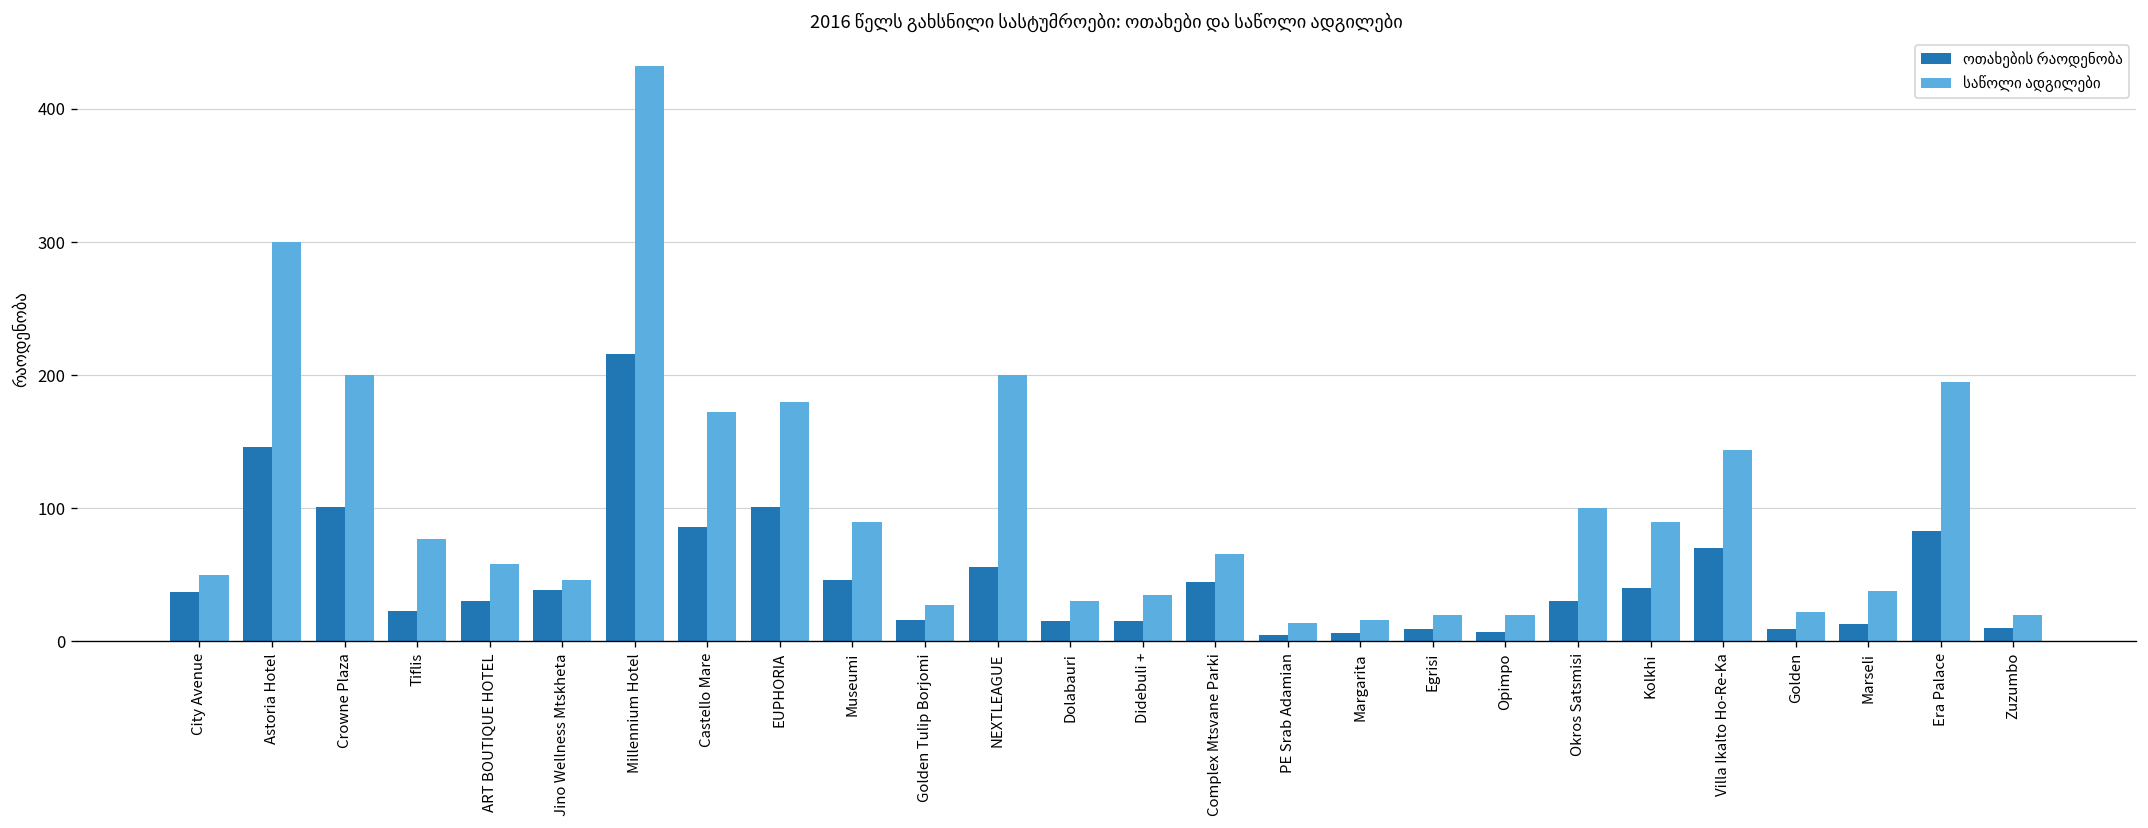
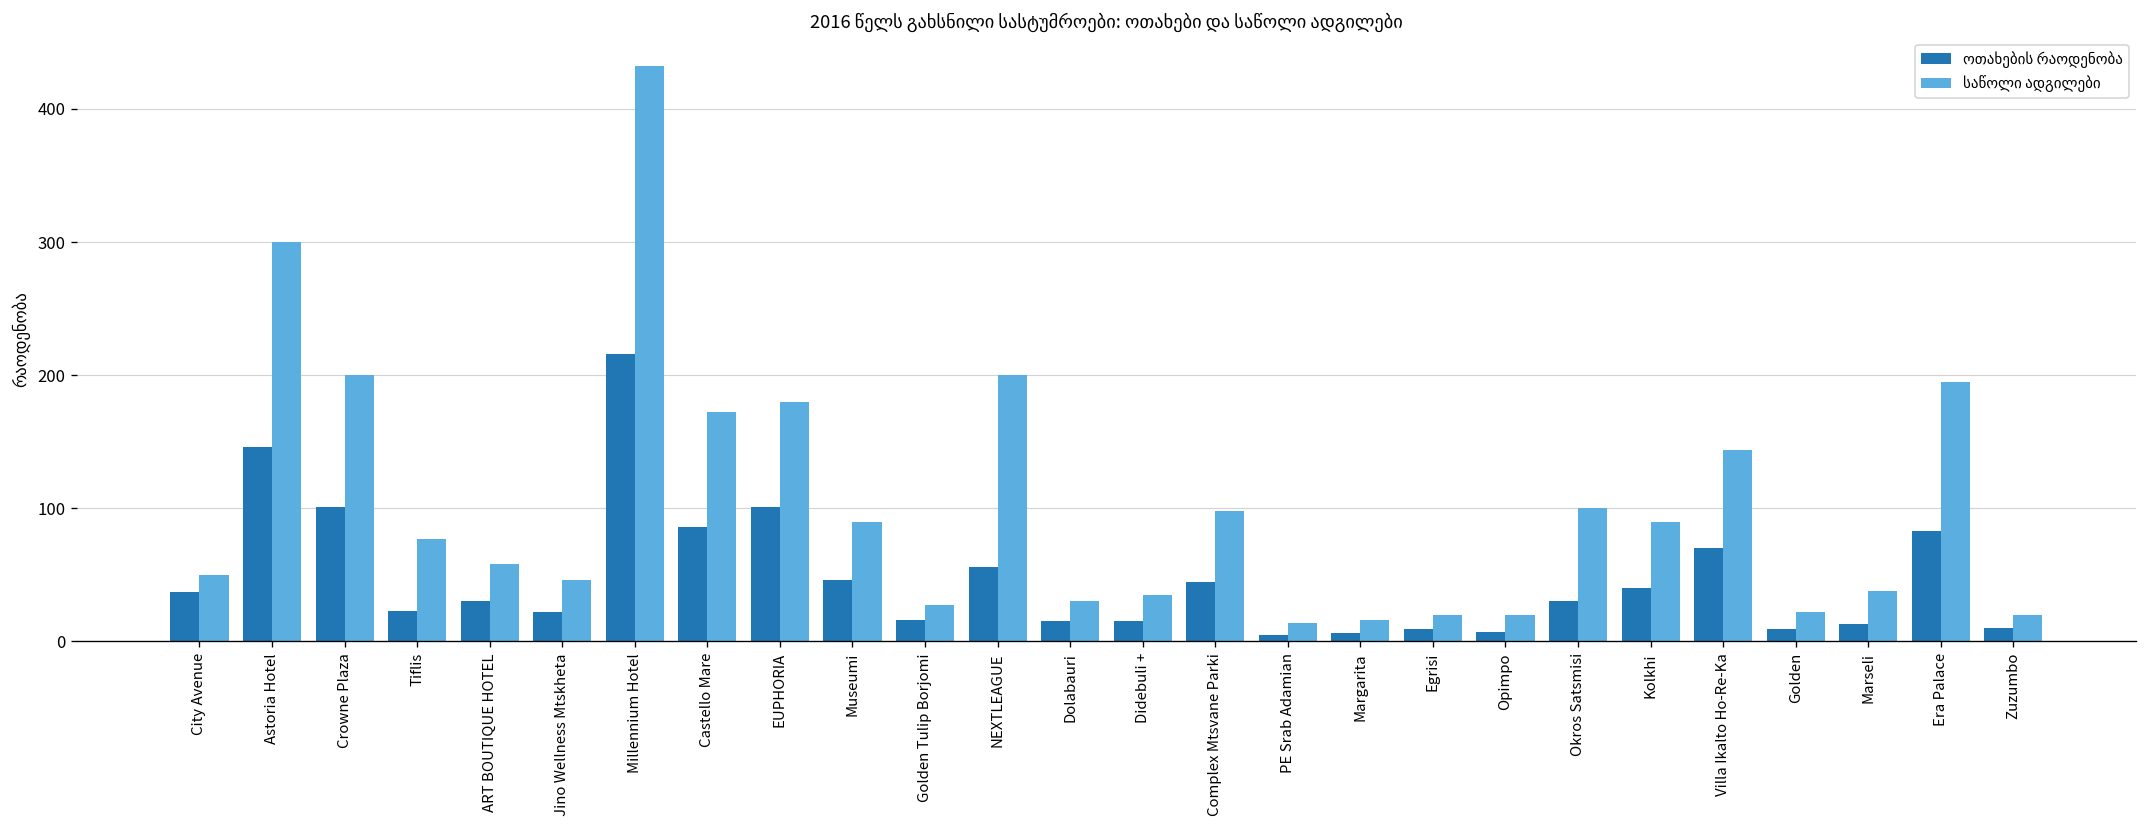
ოთახების რაოდენობა, Jino Wellness Mtskheta: 39 -> 22
საწოლი ადგილები, Complex Mtsvane Parki: 66 -> 98
